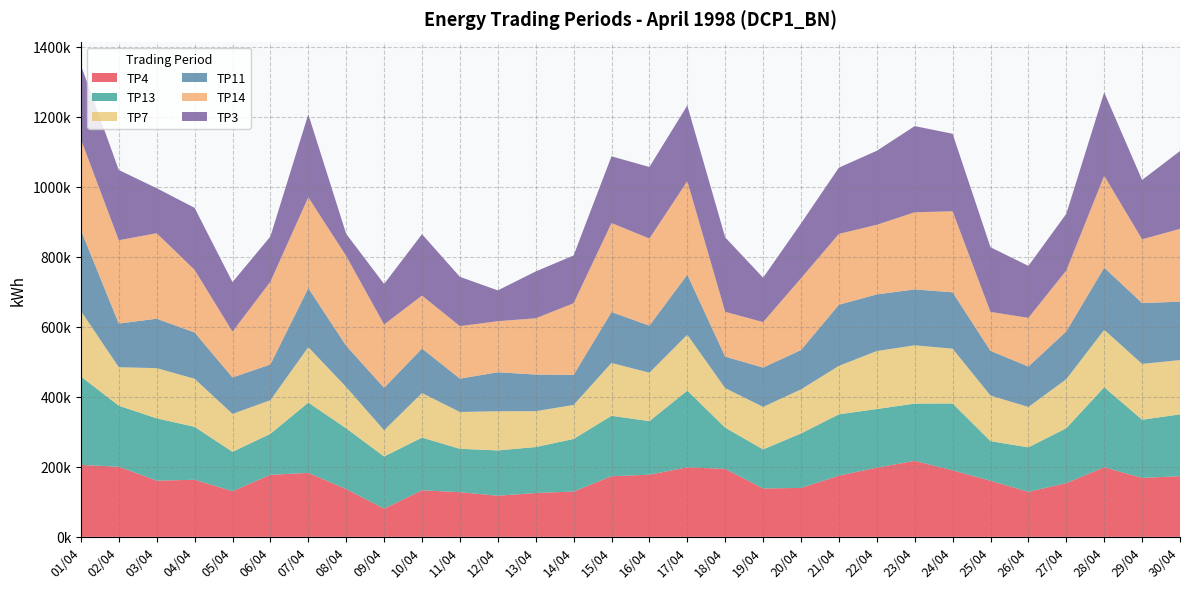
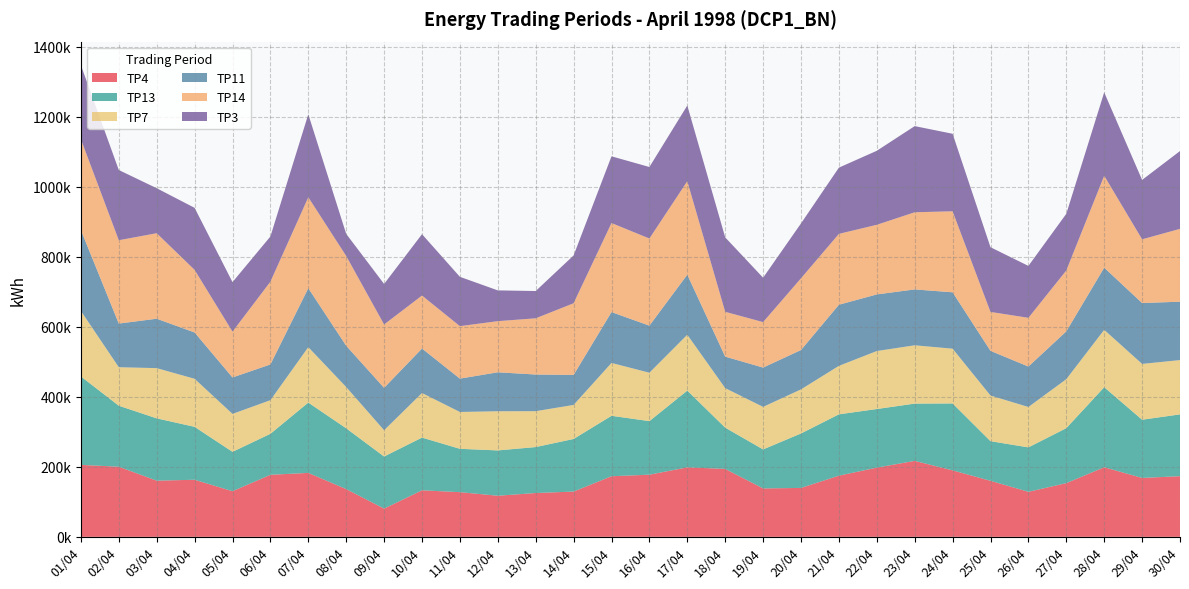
TP3, 13/04: 130000 -> 80000
